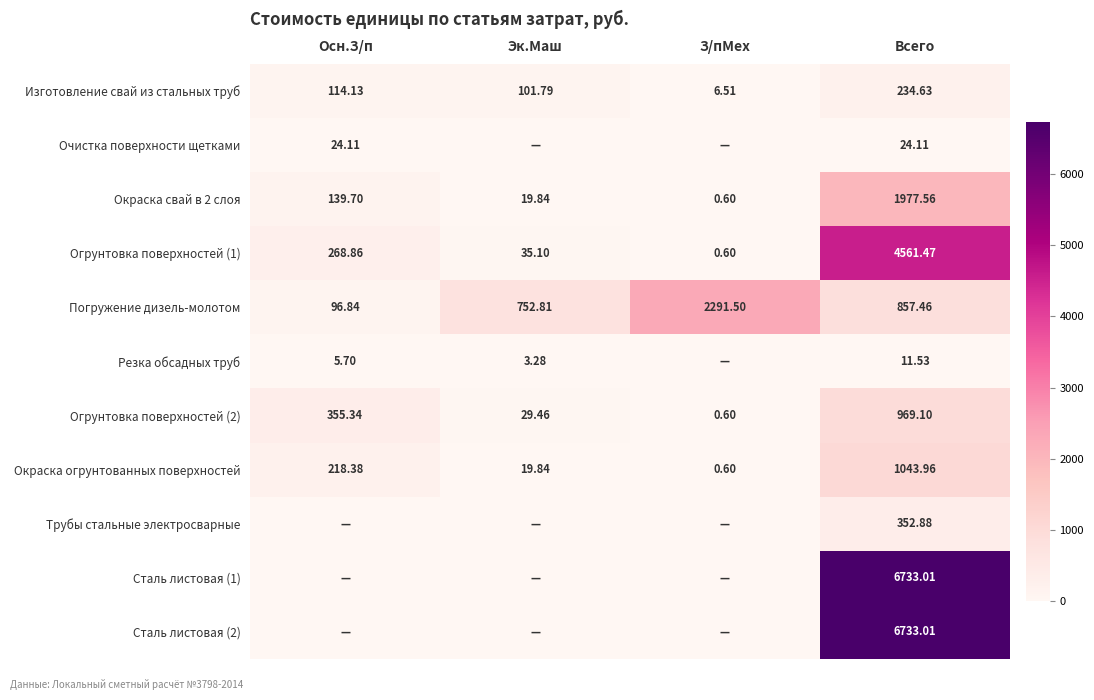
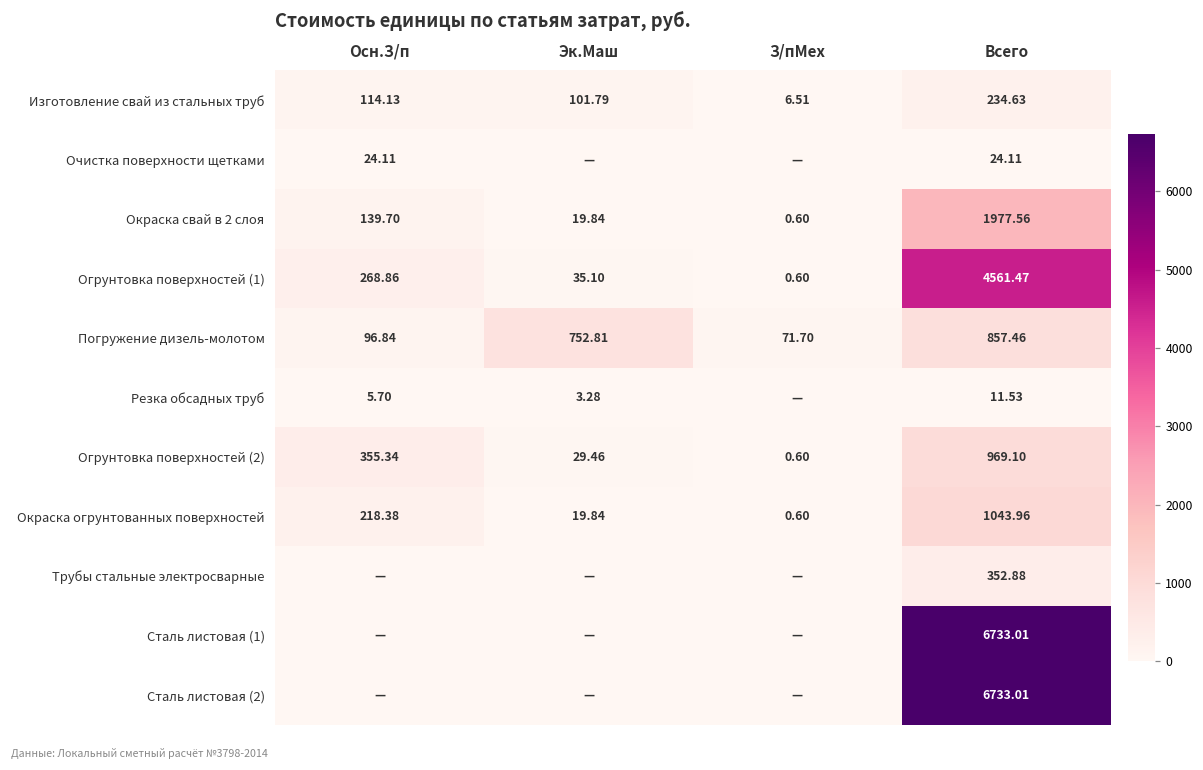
Погружение дизель-молотом, З/пМех: 2291.50 -> 71.70
